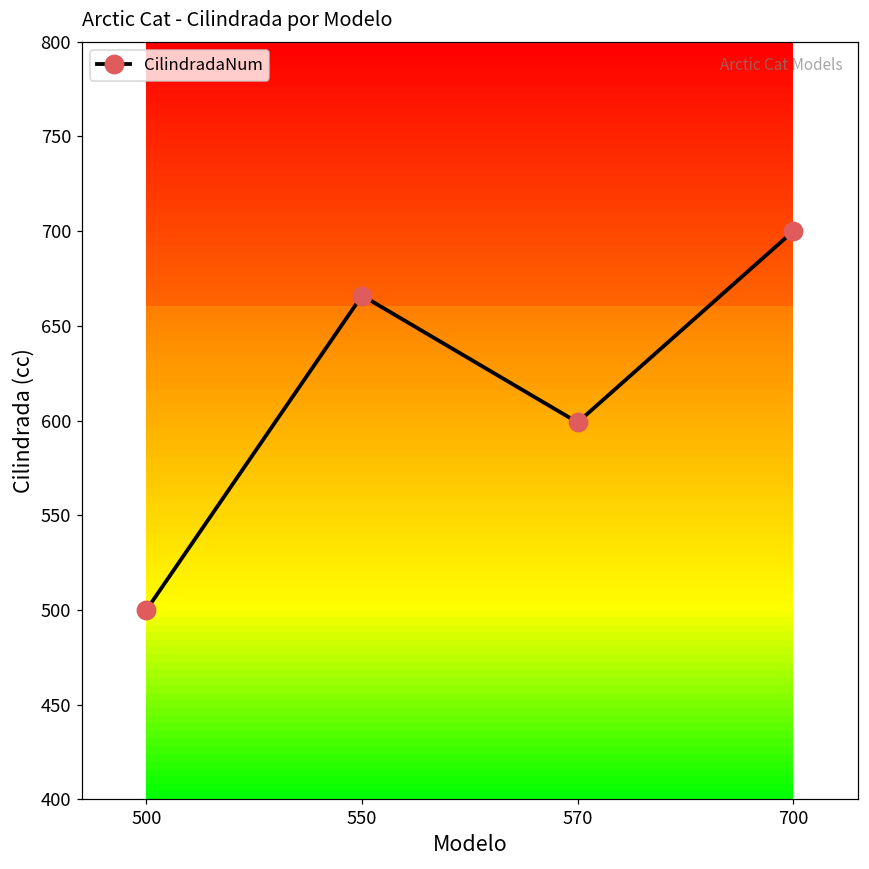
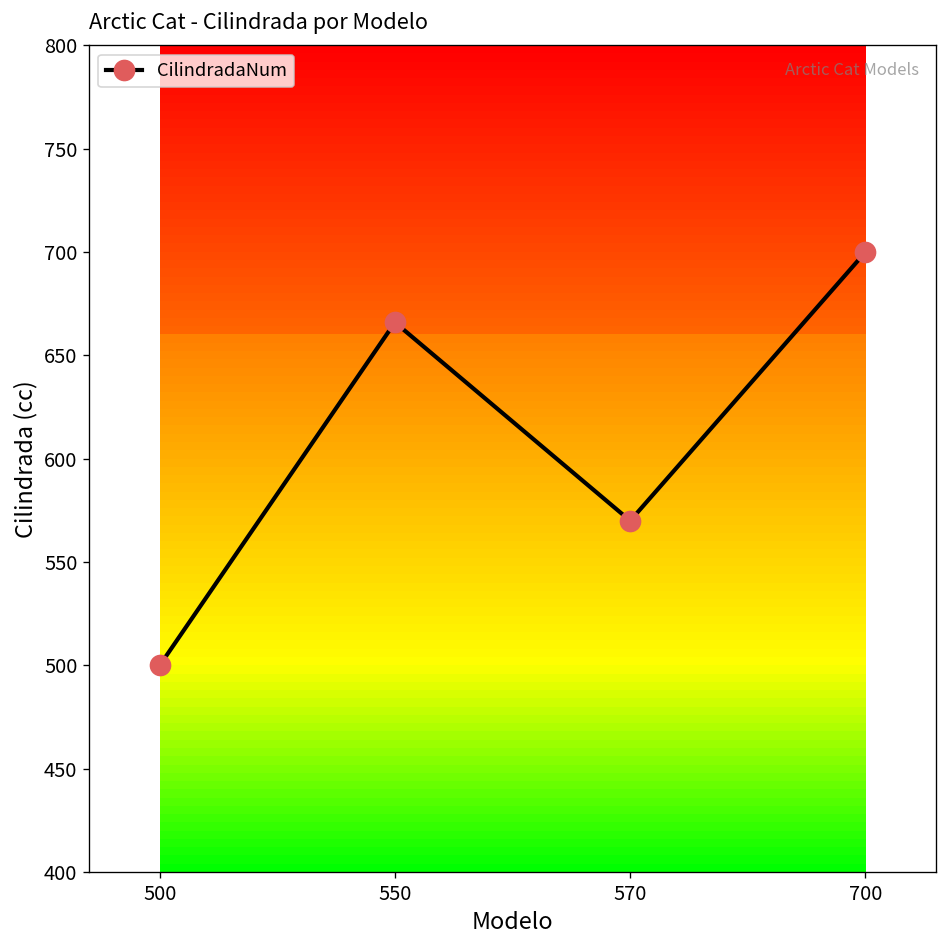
570: 599 -> 570
